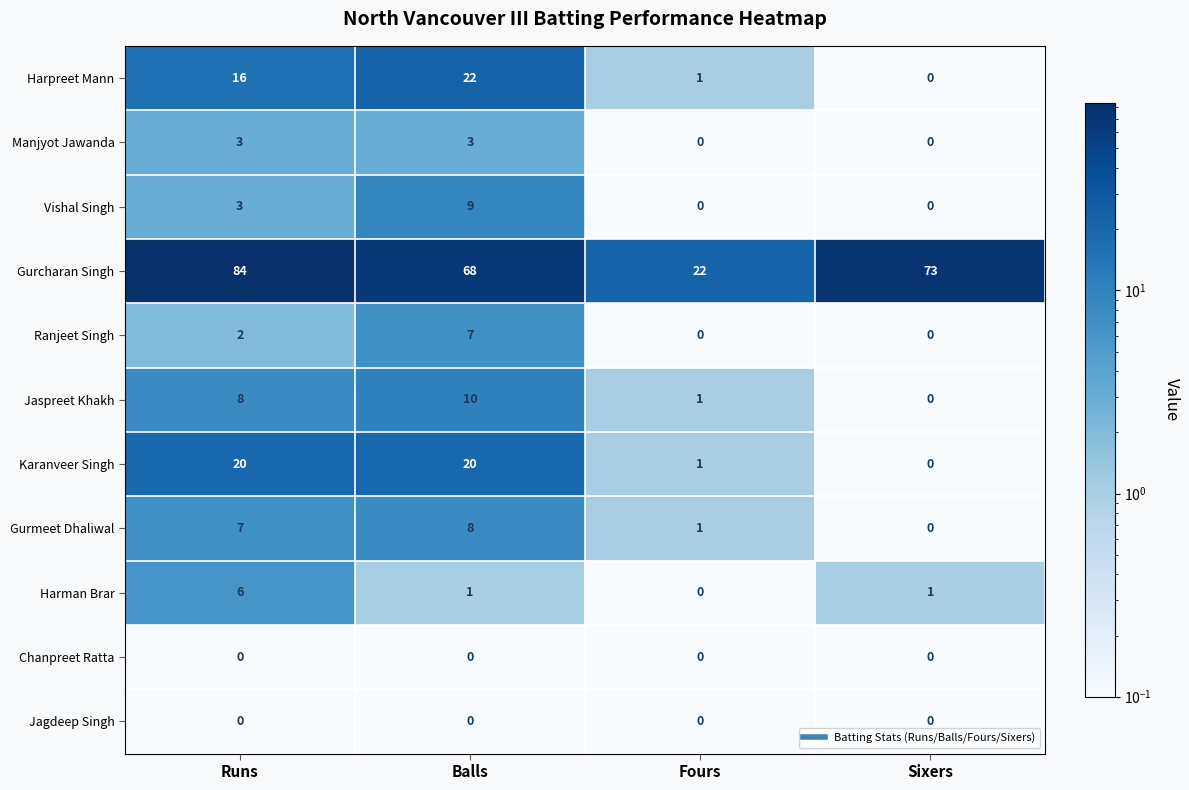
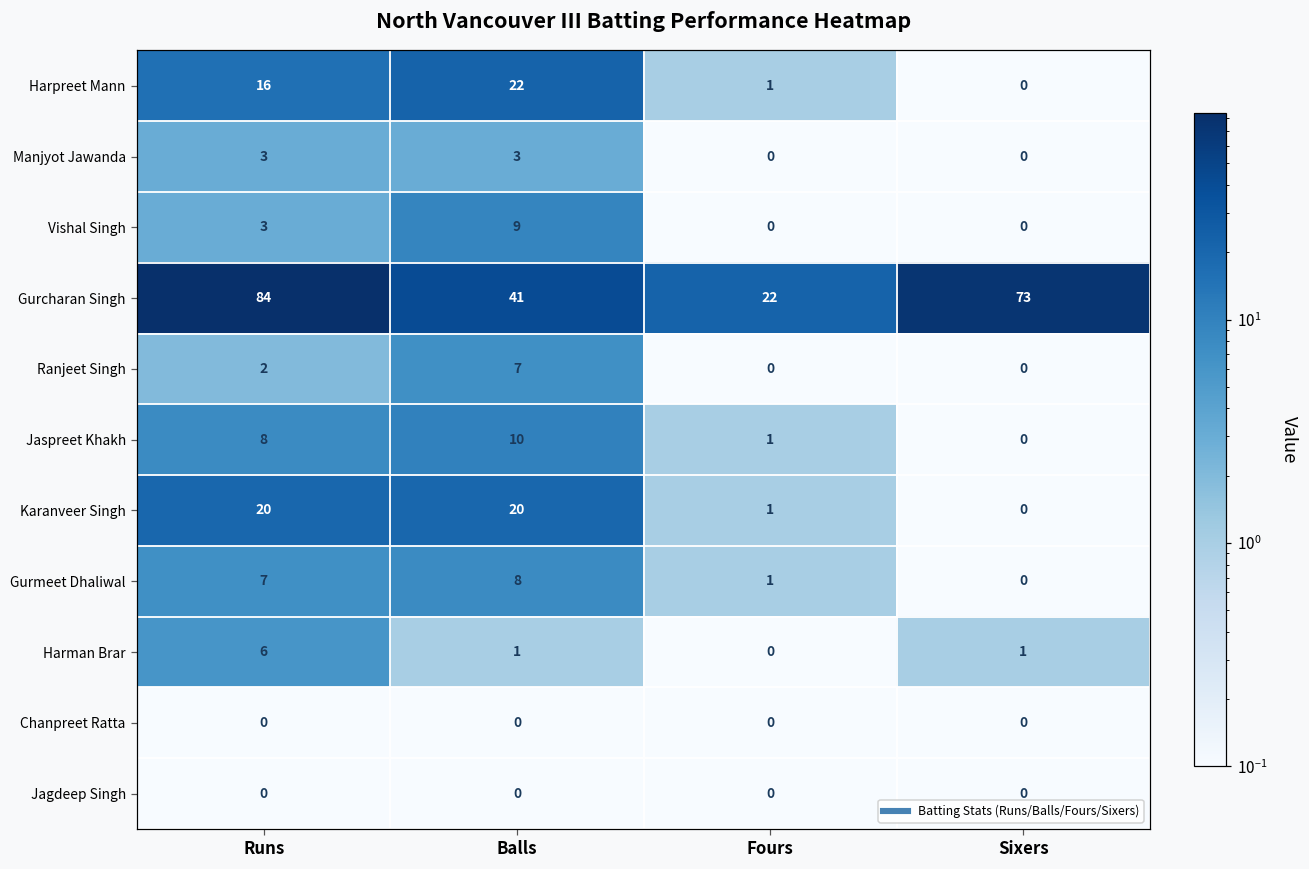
Gurcharan Singh, Balls: 68 -> 41
